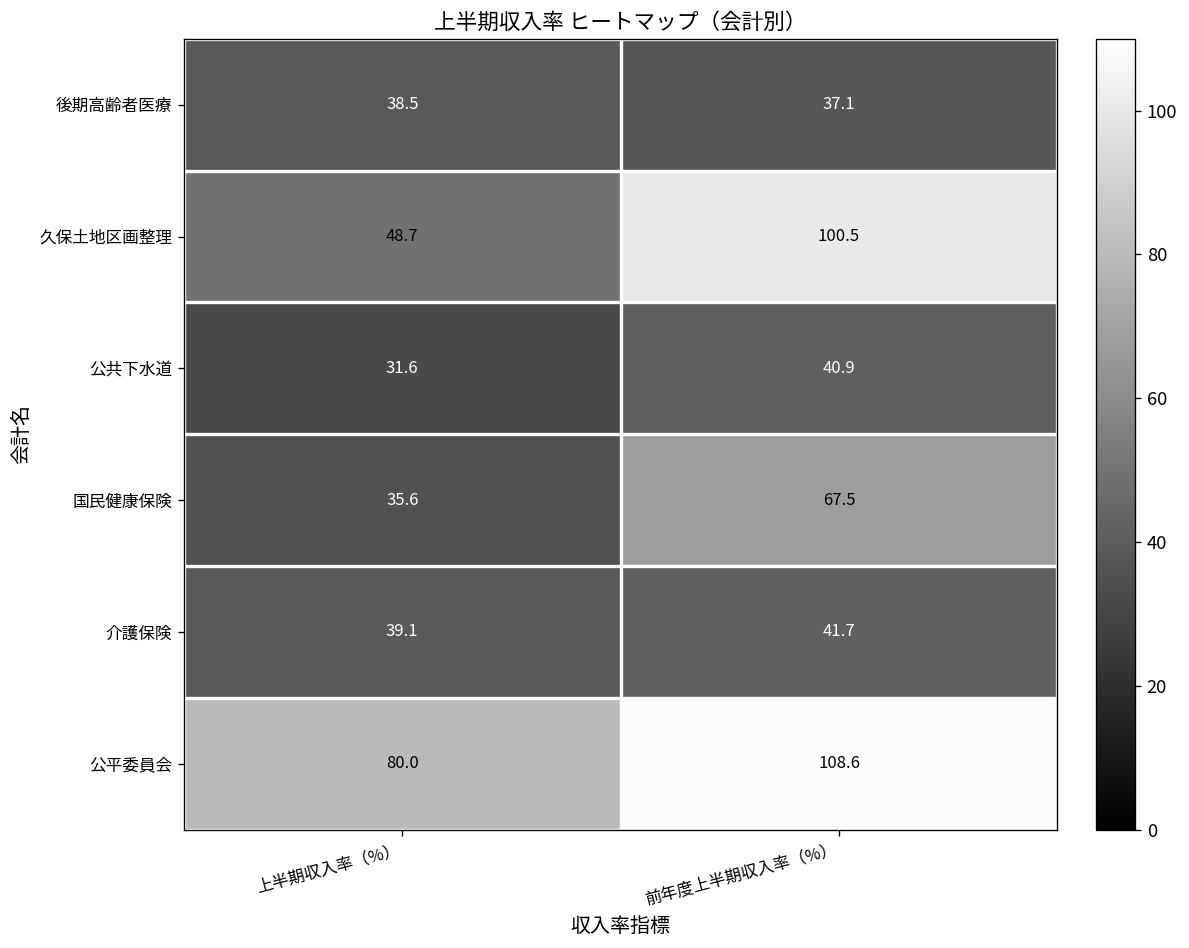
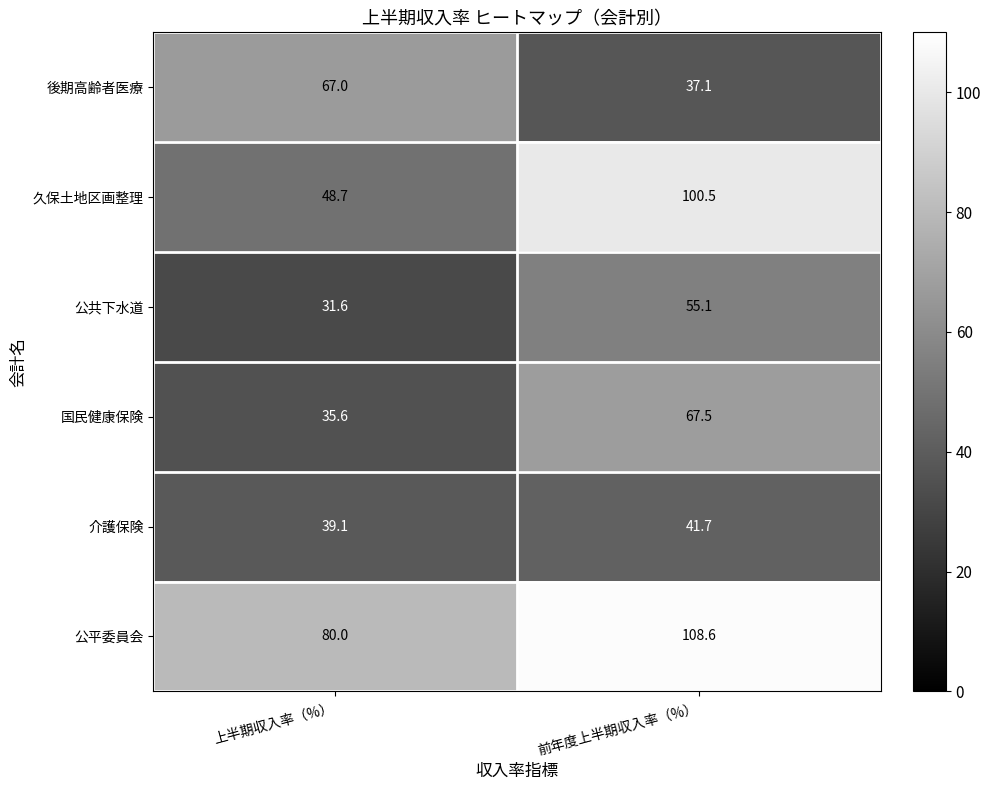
後期高齢者医療, 上半期収入率（%）: 38.5 -> 67.0
公共下水道, 前年度上半期収入率（%）: 40.9 -> 55.1
